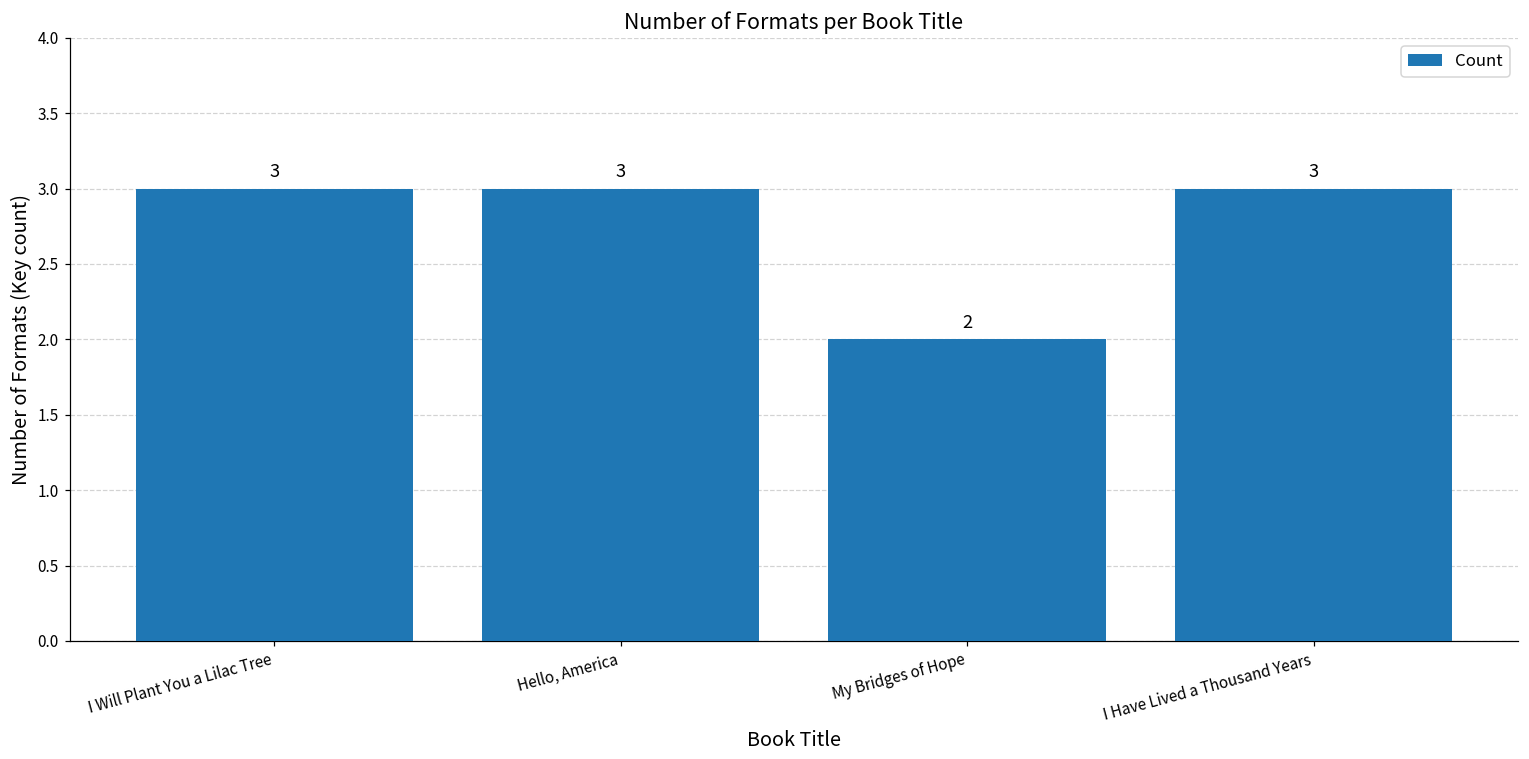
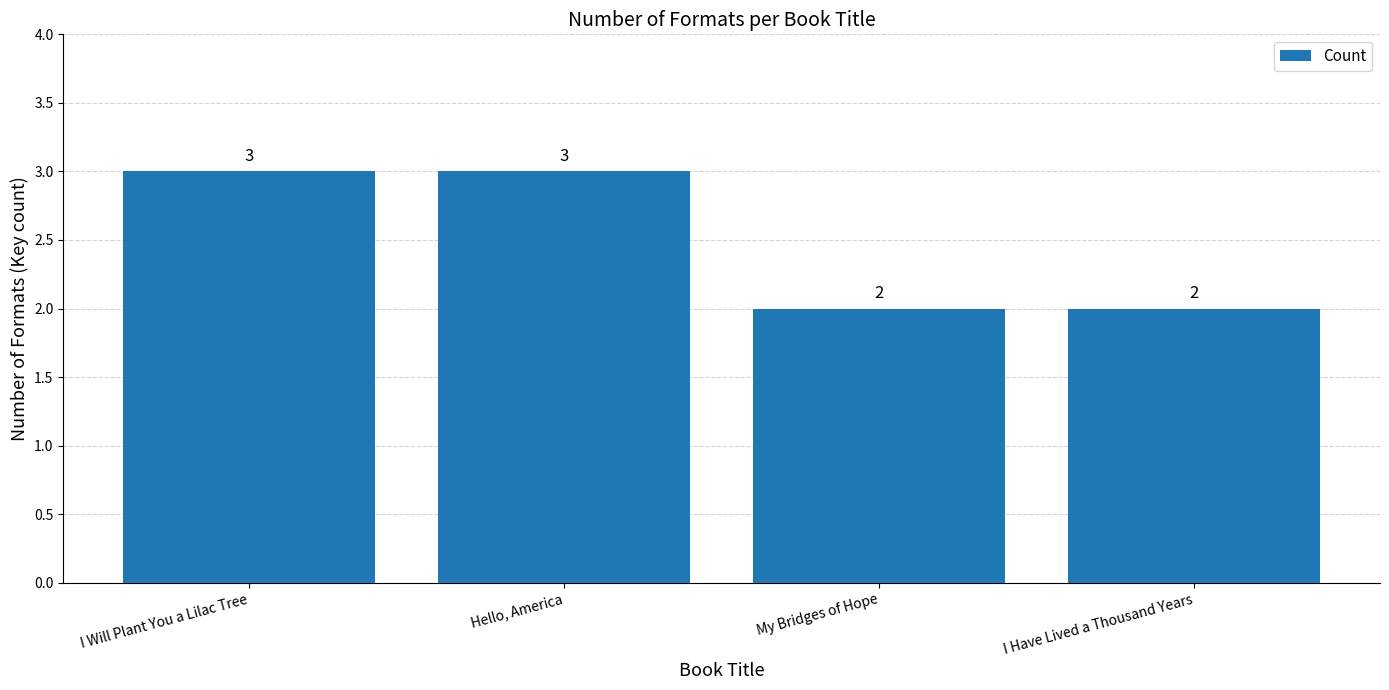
I Have Lived a Thousand Years: 3 -> 2
